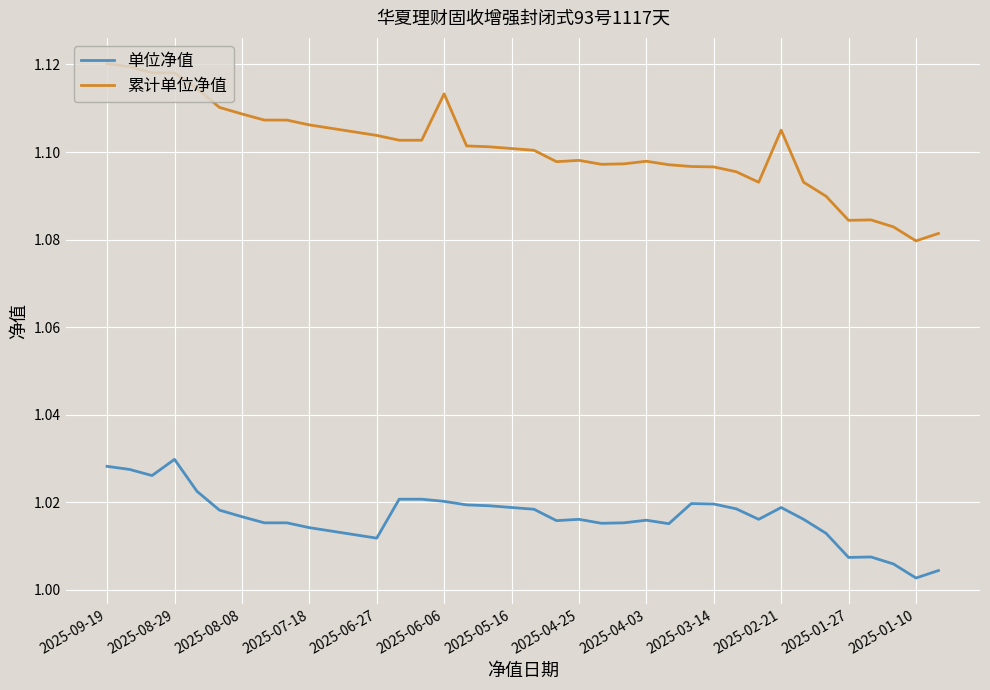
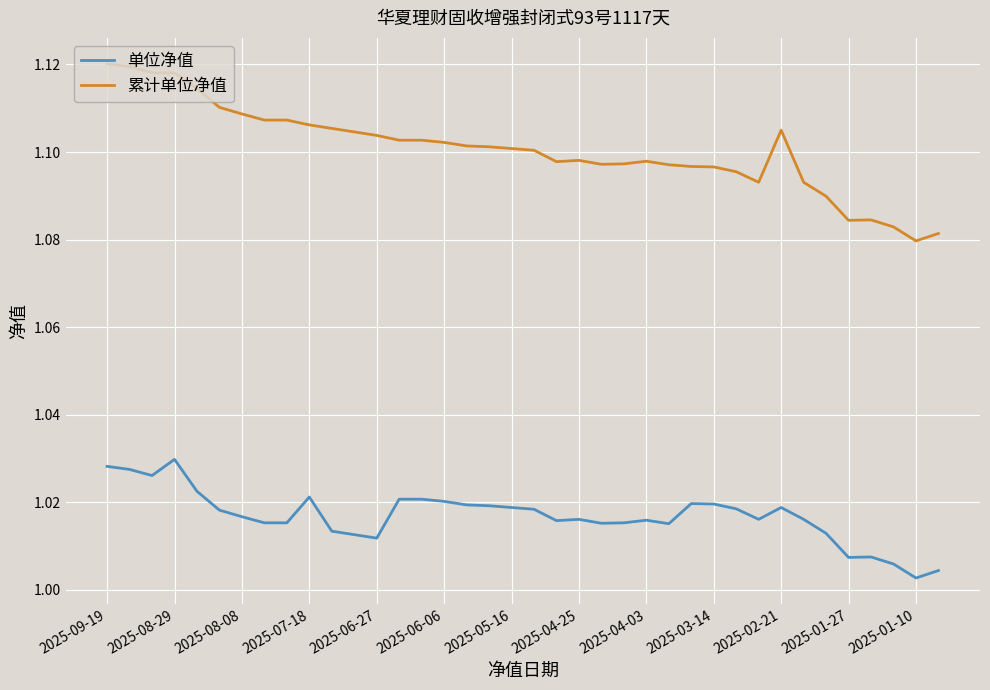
单位净值, 2025-07-18: 1.014 -> 1.021
累计单位净值, 2025-06-06: 1.113 -> 1.102
